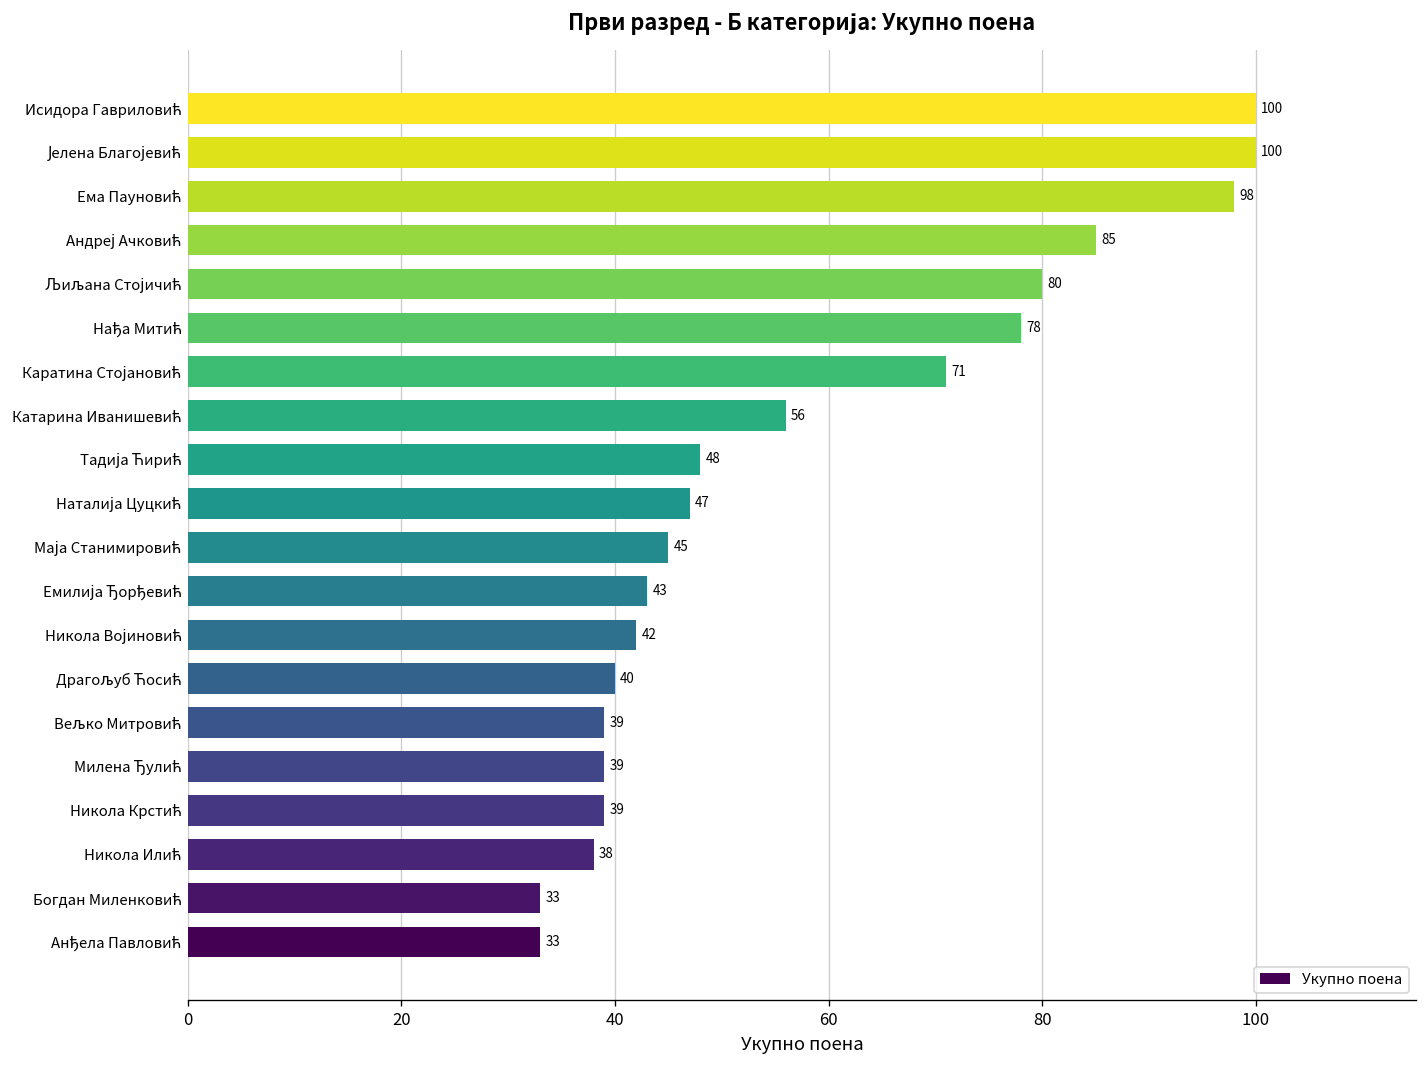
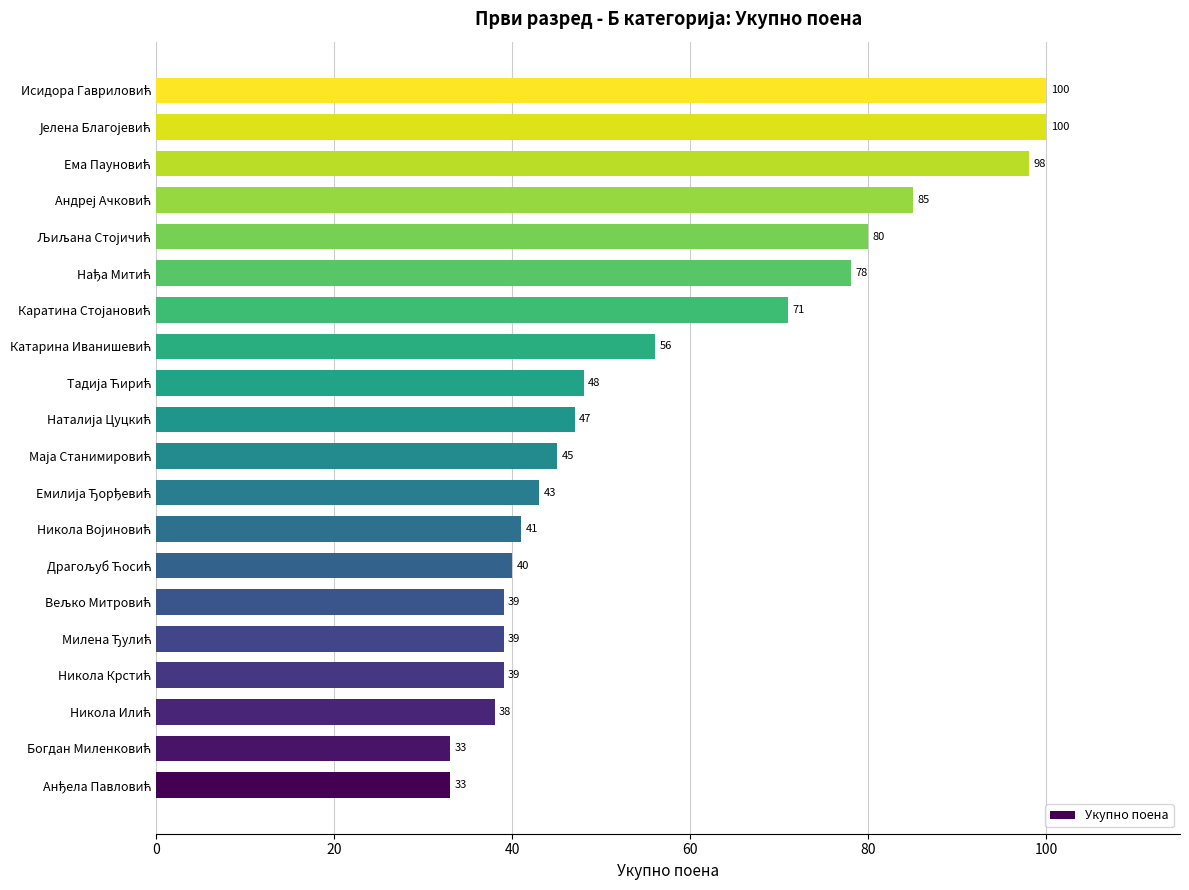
Никола Војиновић: 42 -> 41
